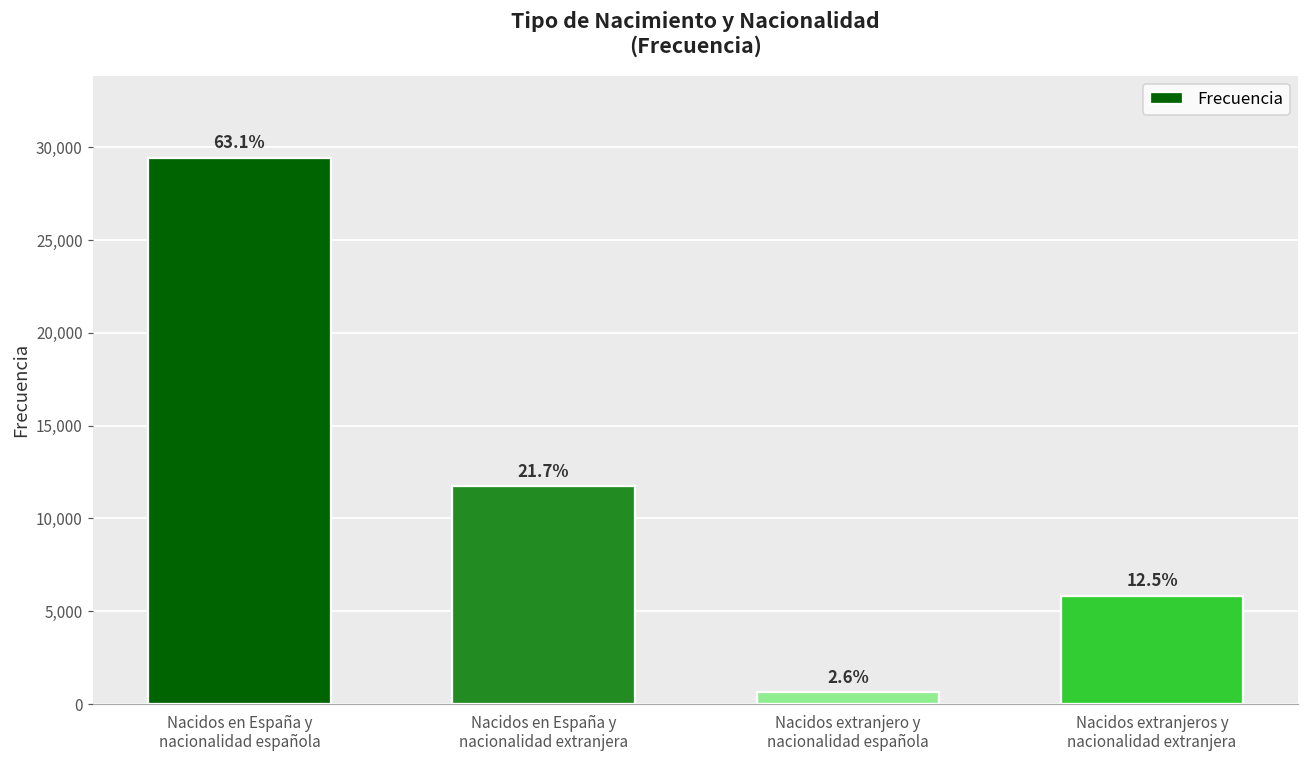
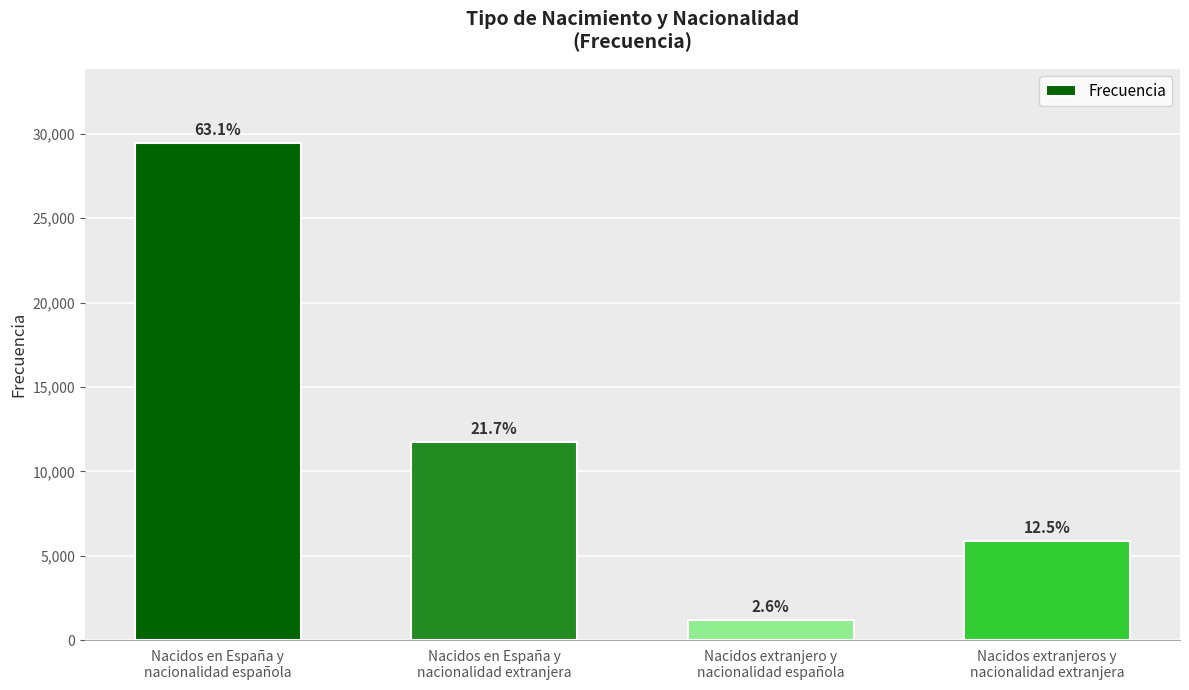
Nacidos extranjero y nacionalidad española: 600 -> 1,200
